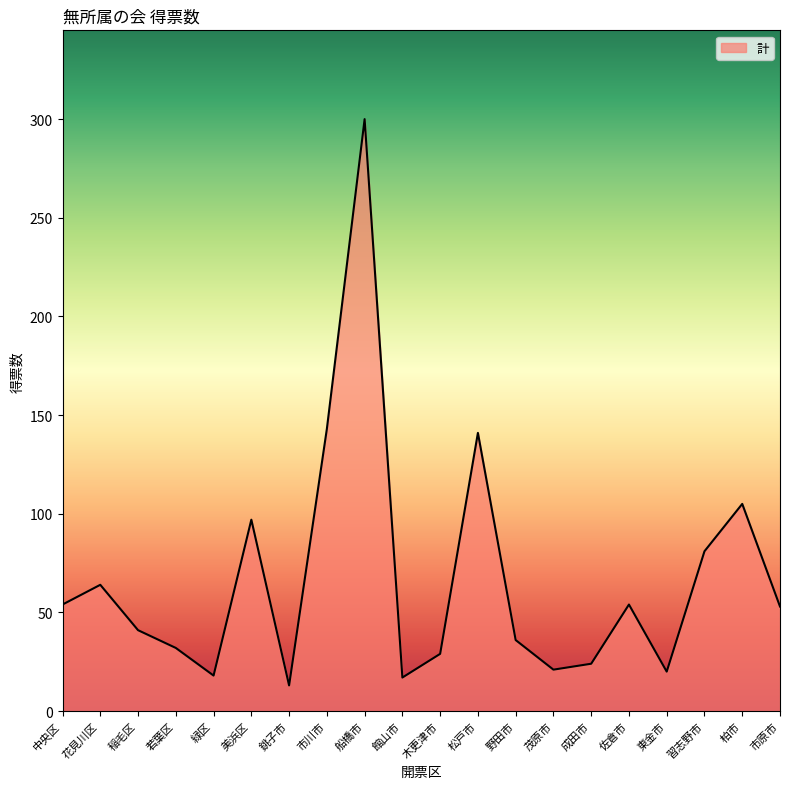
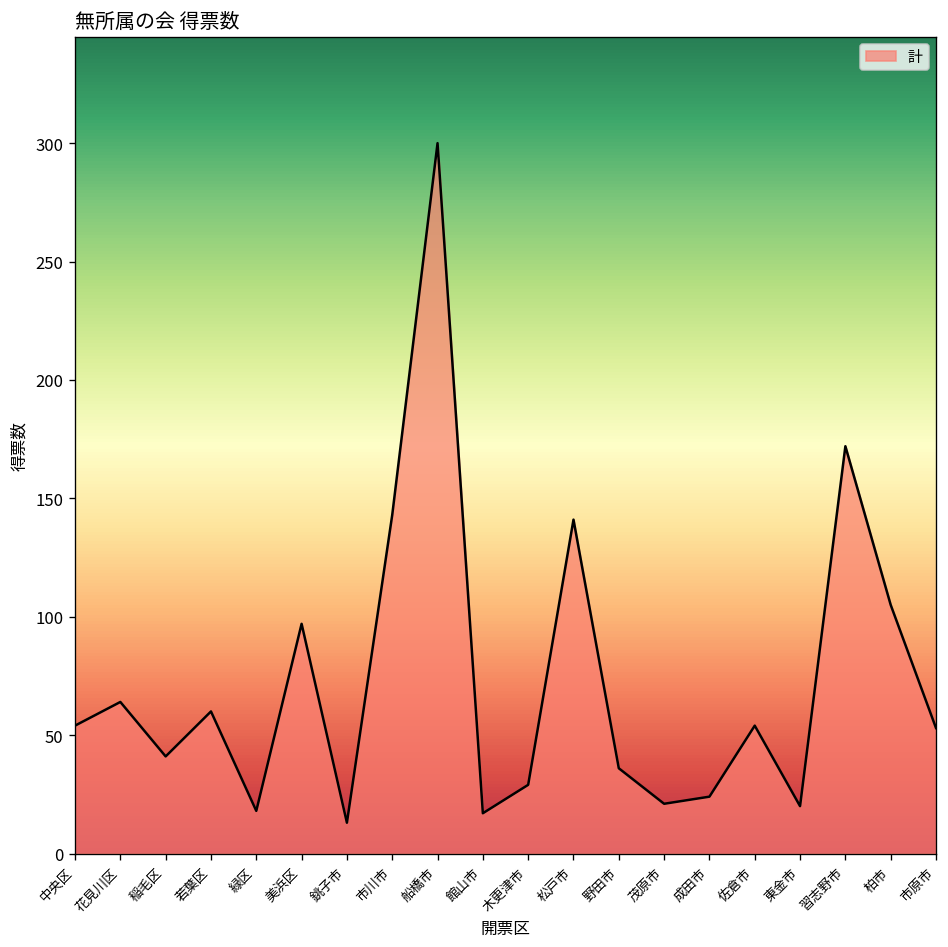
若葉区: 32 -> 60
習志野市: 81 -> 172
